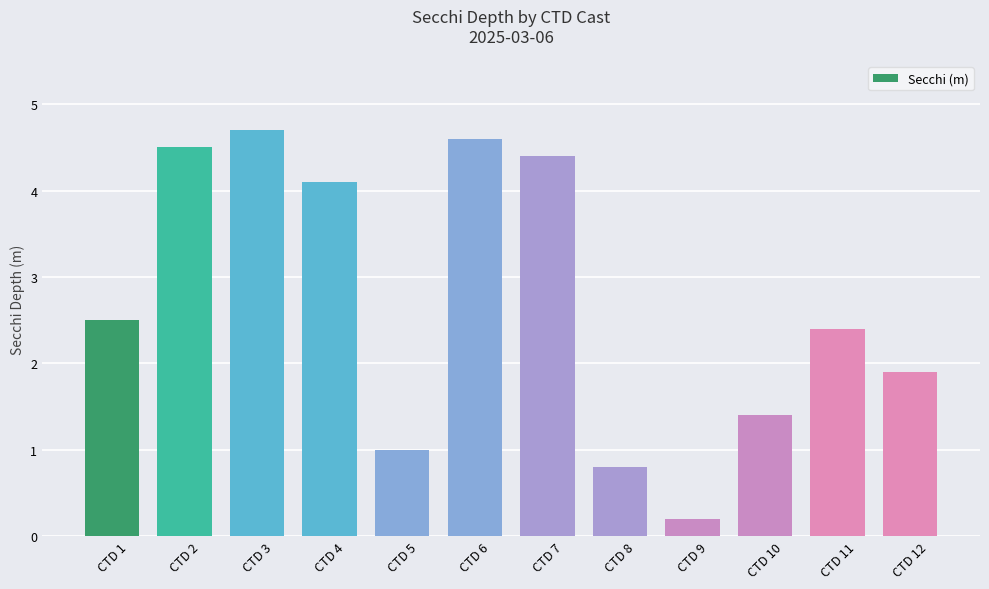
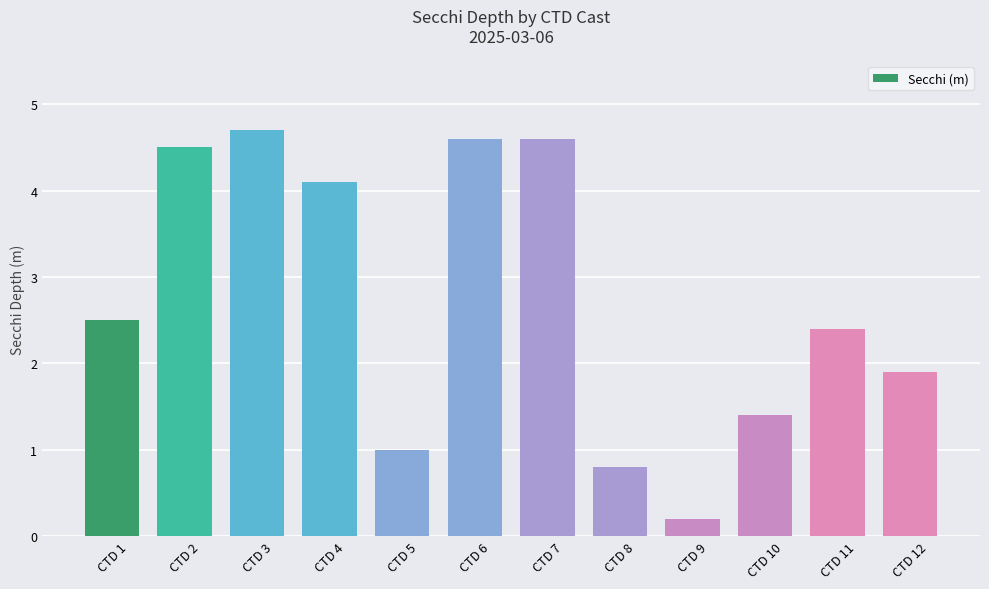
CTD 7: 4.4 -> 4.6
